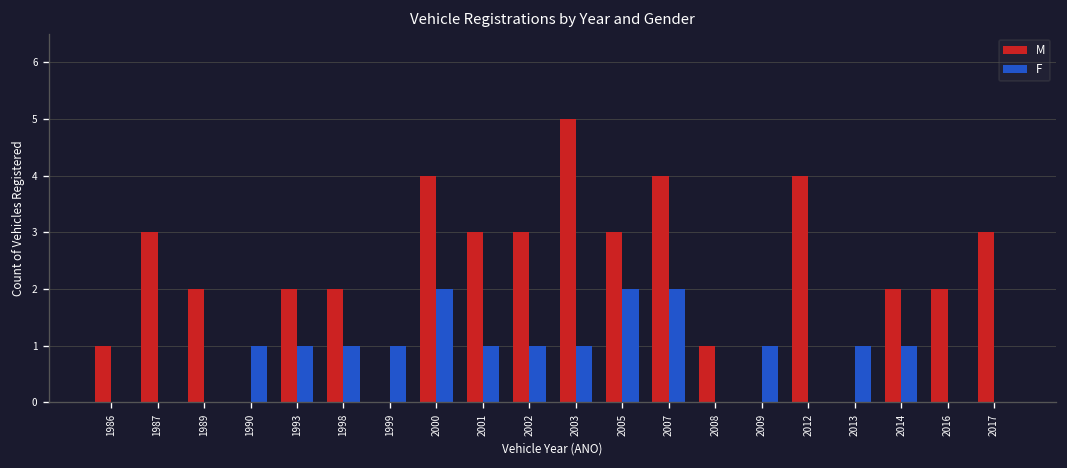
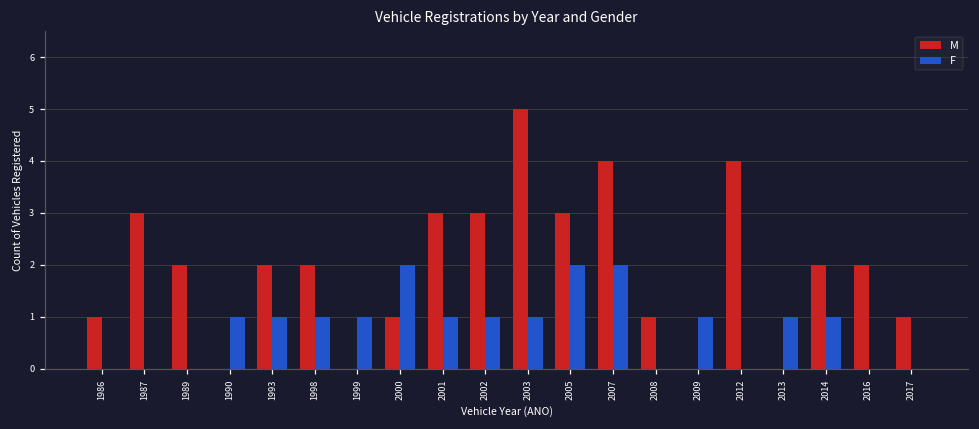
M, 2000: 4 -> 1
M, 2017: 3 -> 1
